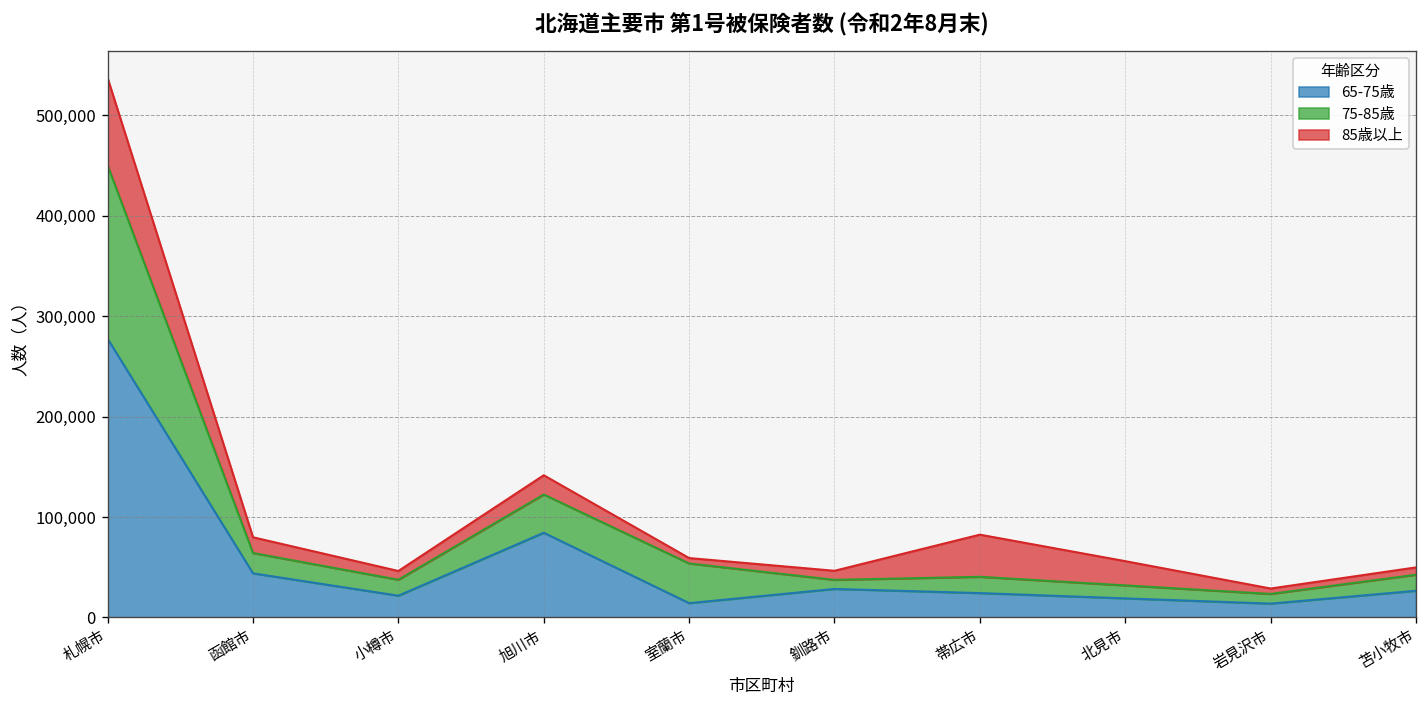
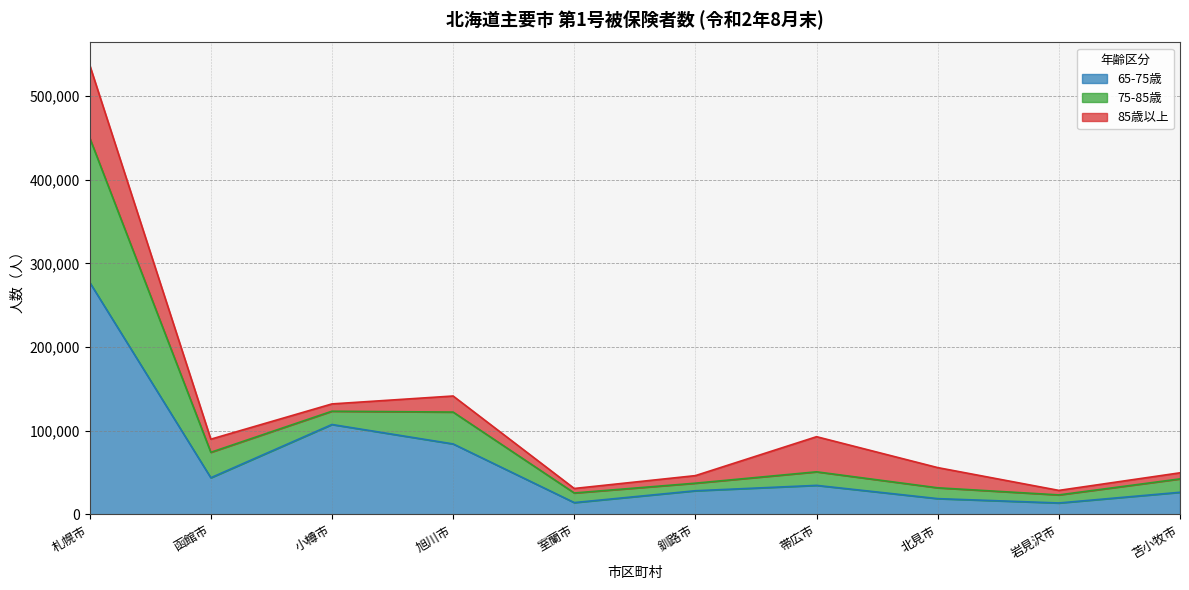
75-85歳, 函館市: 20,000 -> 30,000
65-75歳, 小樽市: 20,000 -> 110,000
75-85歳, 室蘭市: 40,000 -> 10,000
65-75歳, 帯広市: 20,000 -> 30,000
